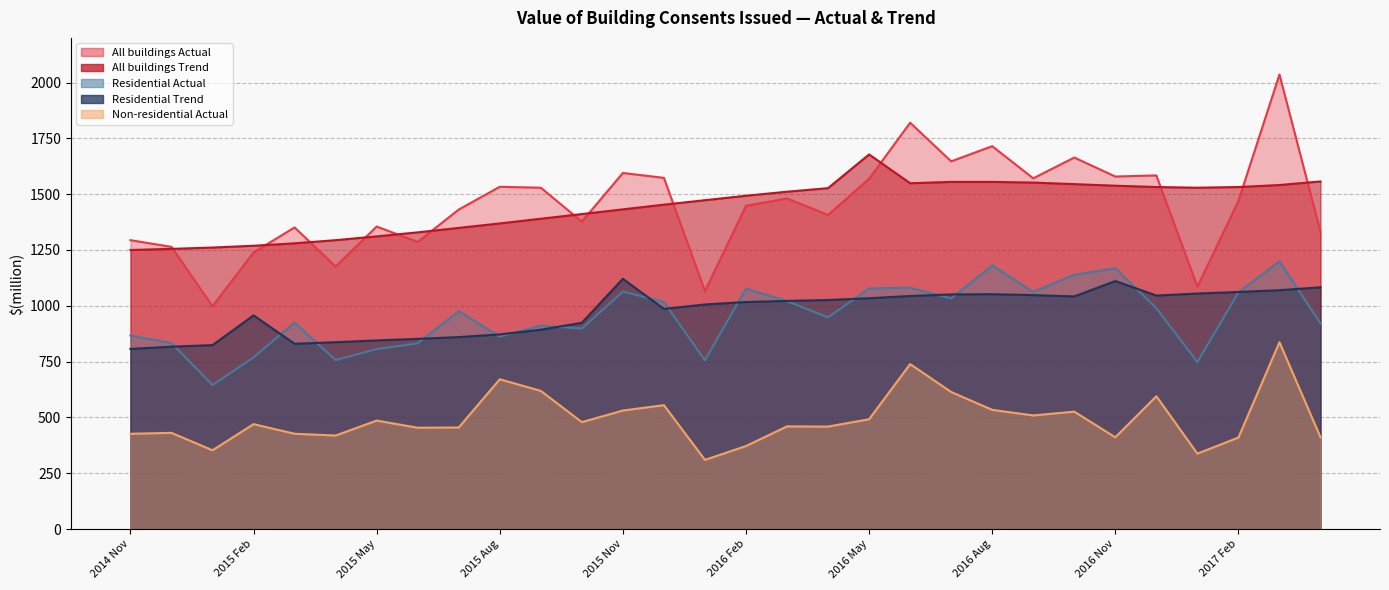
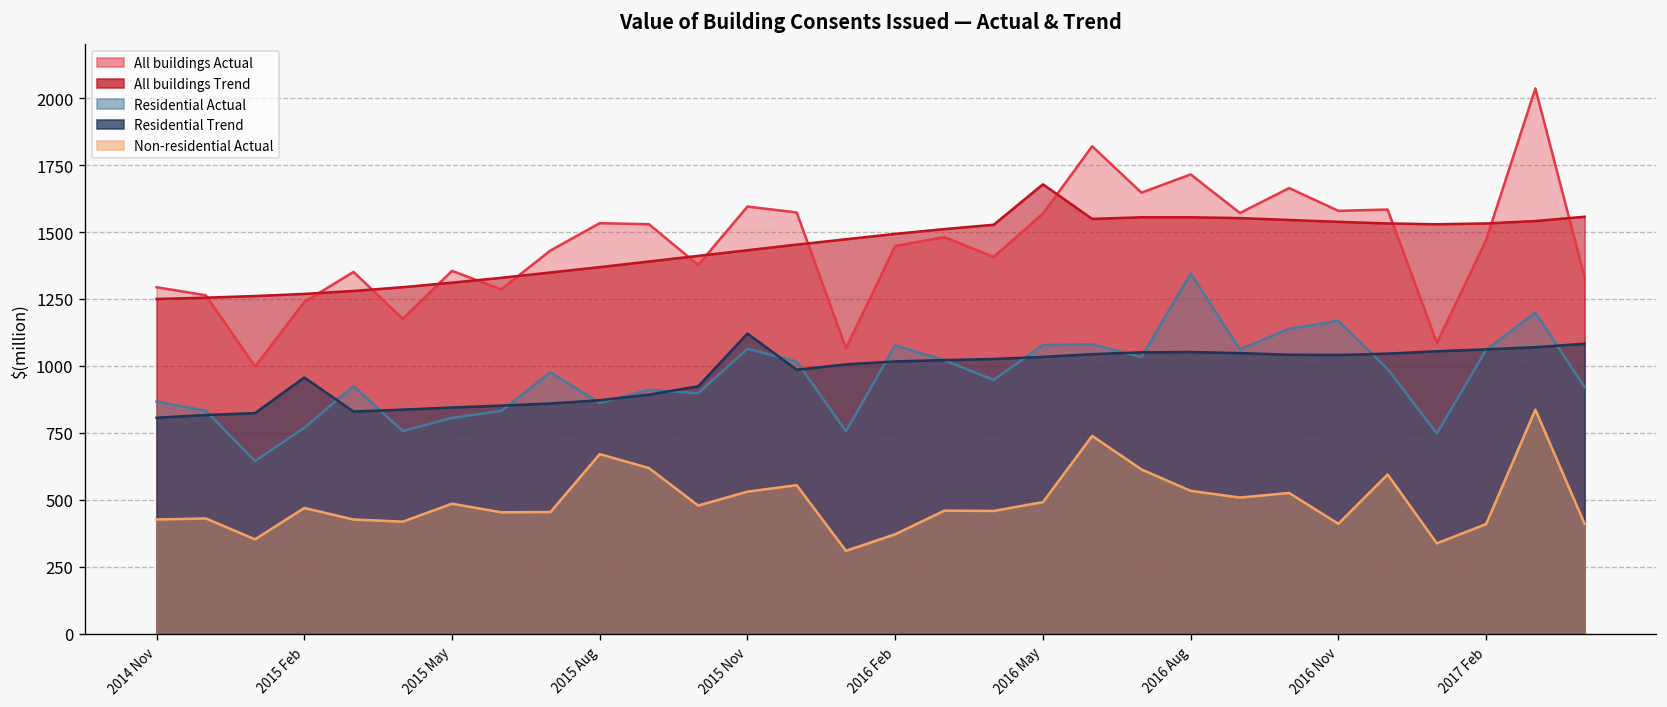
Residential Actual, 2016 Aug: 1180 -> 1350
Residential Trend, 2016 Nov: 1110 -> 1040
